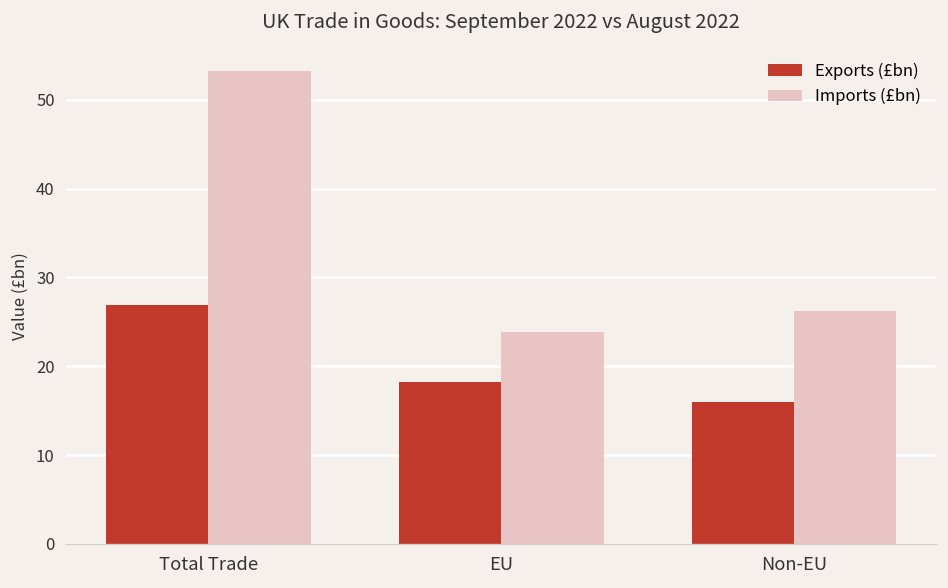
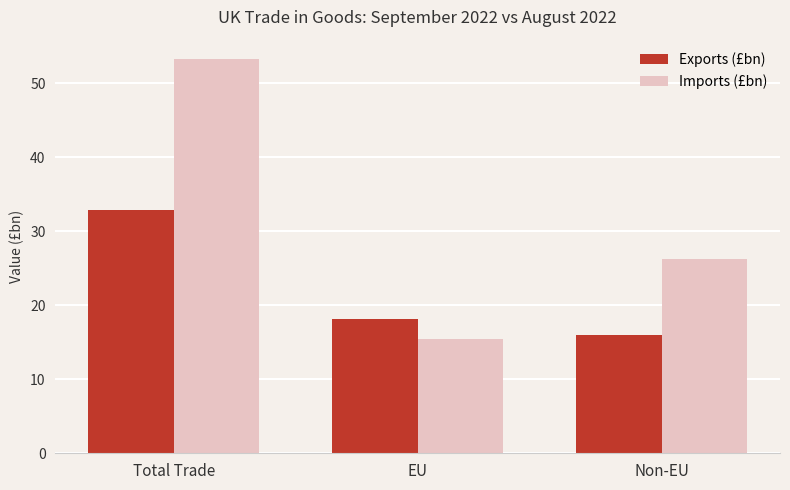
Exports (£bn), Total Trade: 27 -> 33
Imports (£bn), EU: 24 -> 16
